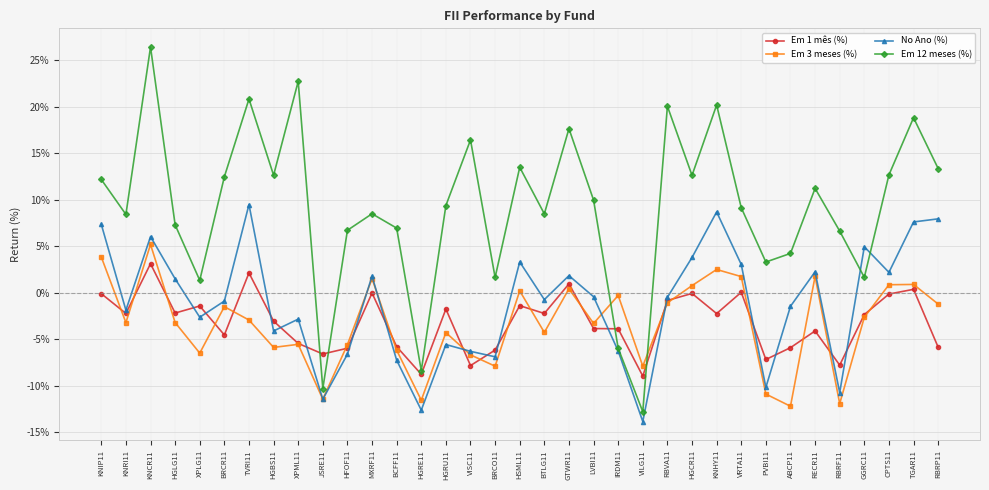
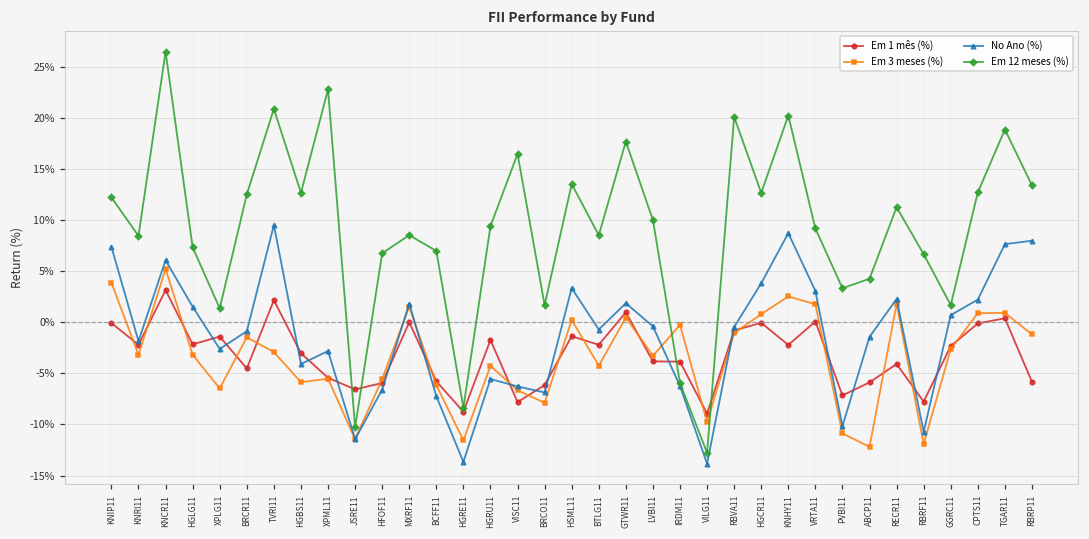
No Ano (%), HGRE11: -13% -> -14%
Em 3 meses (%), VILG11: -8% -> -10%
No Ano (%), GGRC11: 5% -> 1%
